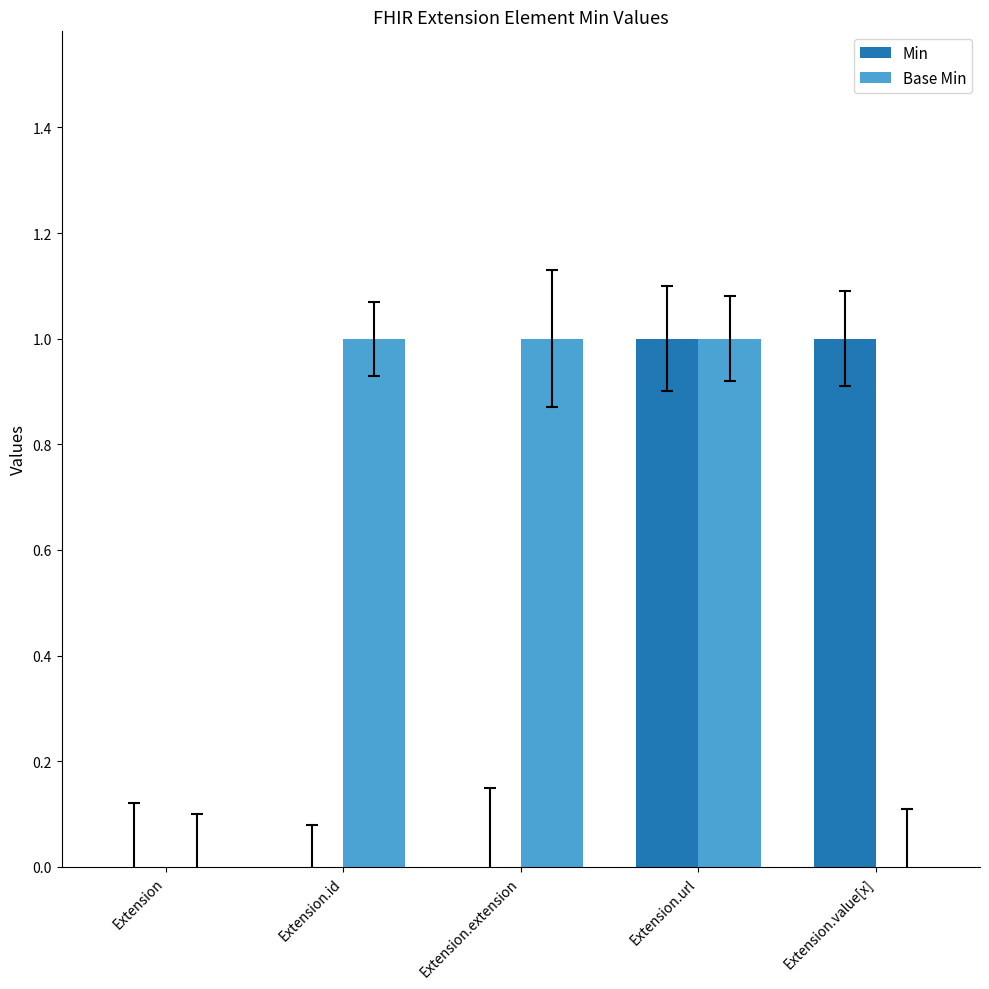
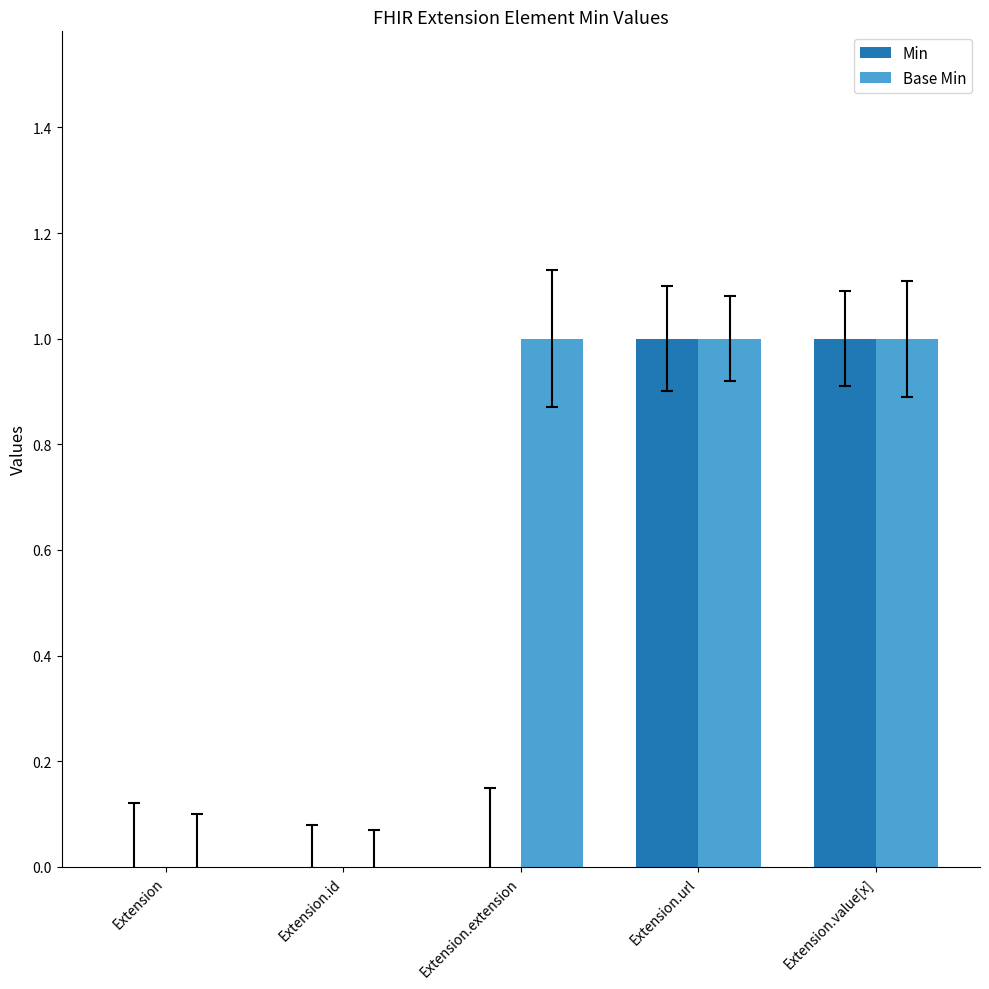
Base Min, Extension.id: 1 -> 0
Base Min, Extension.value[x]: 0 -> 1
